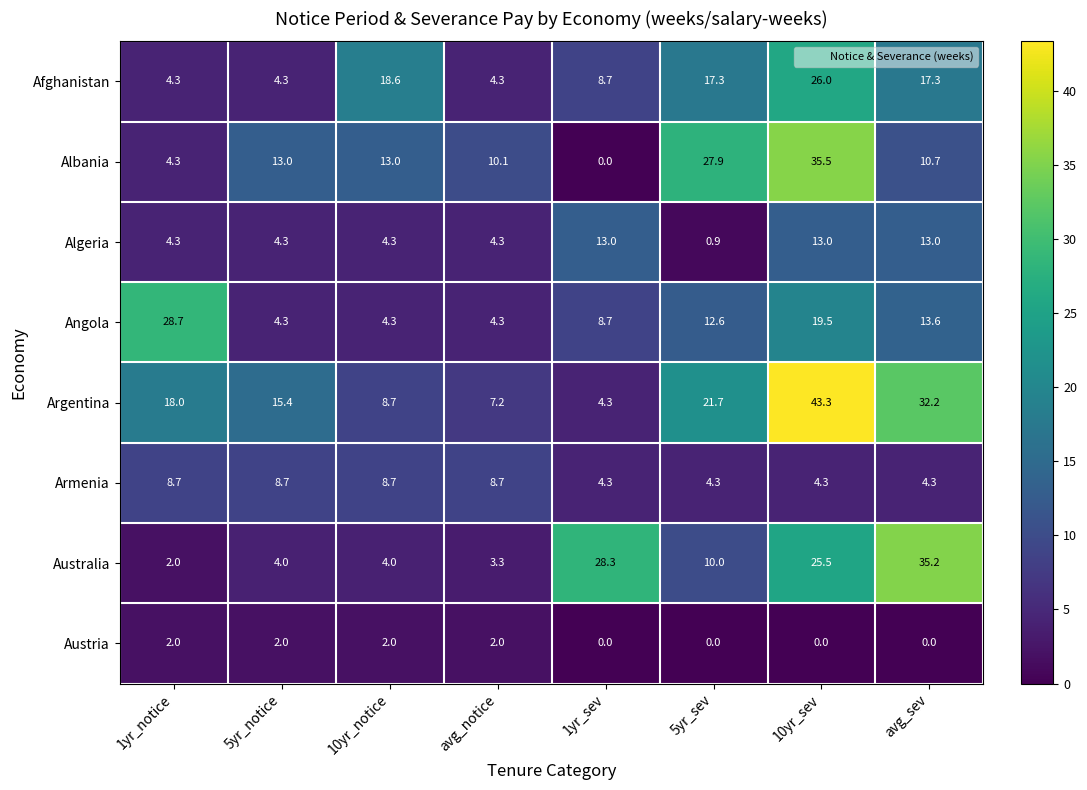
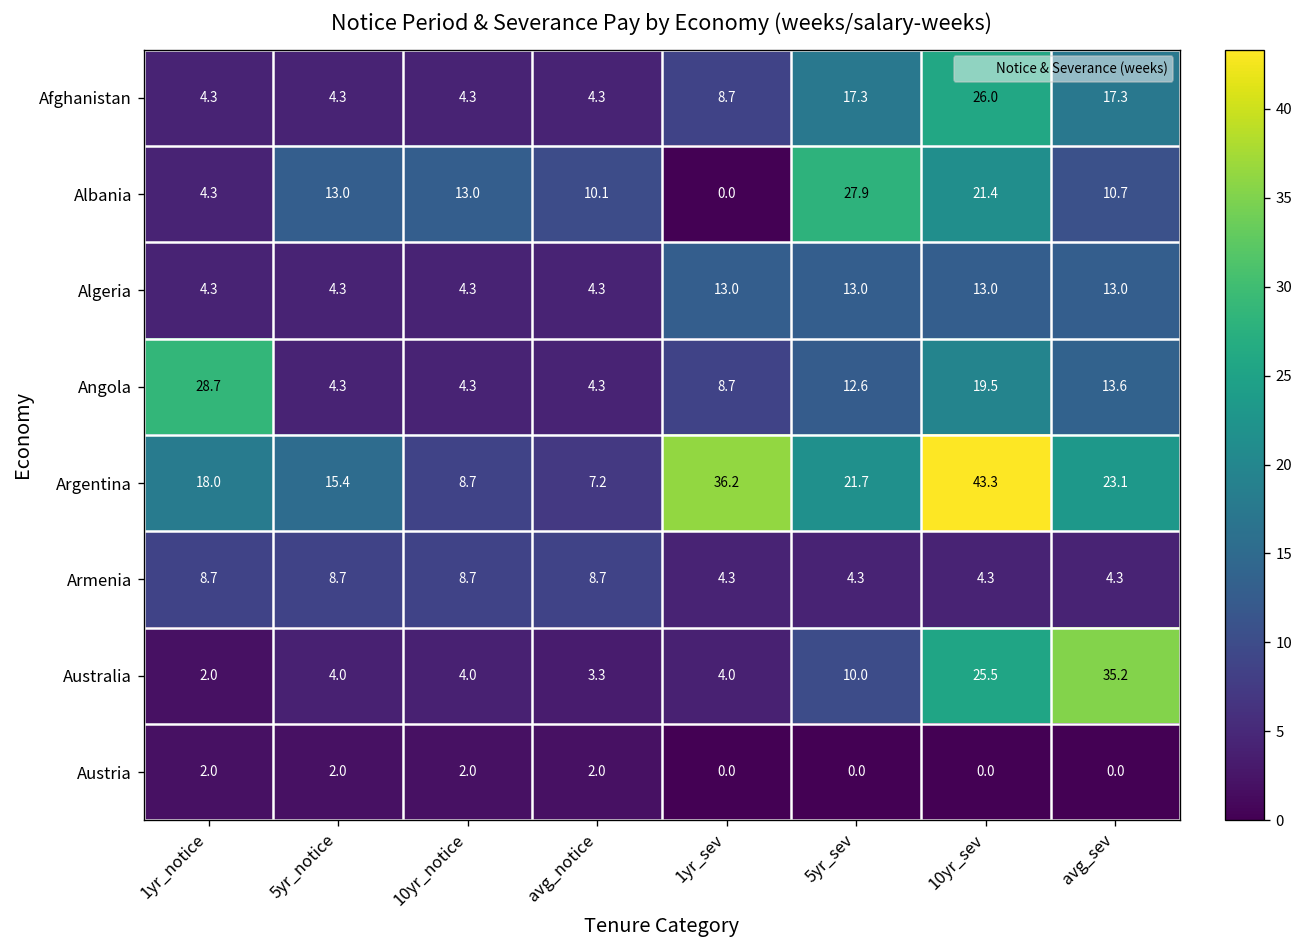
Afghanistan, 10yr_notice: 18.6 -> 4.3
Albania, 10yr_sev: 35.5 -> 21.4
Algeria, 5yr_sev: 0.9 -> 13.0
Argentina, 1yr_sev: 4.3 -> 36.2
Argentina, avg_sev: 32.2 -> 23.1
Australia, 1yr_sev: 28.3 -> 4.0
